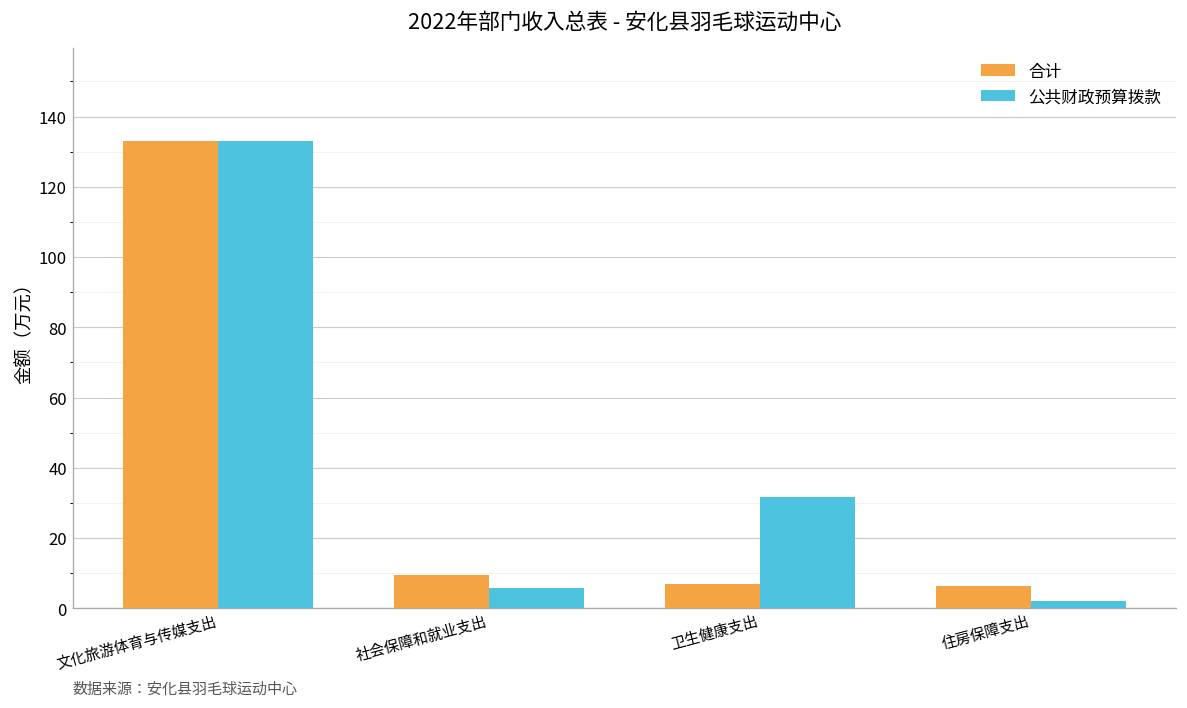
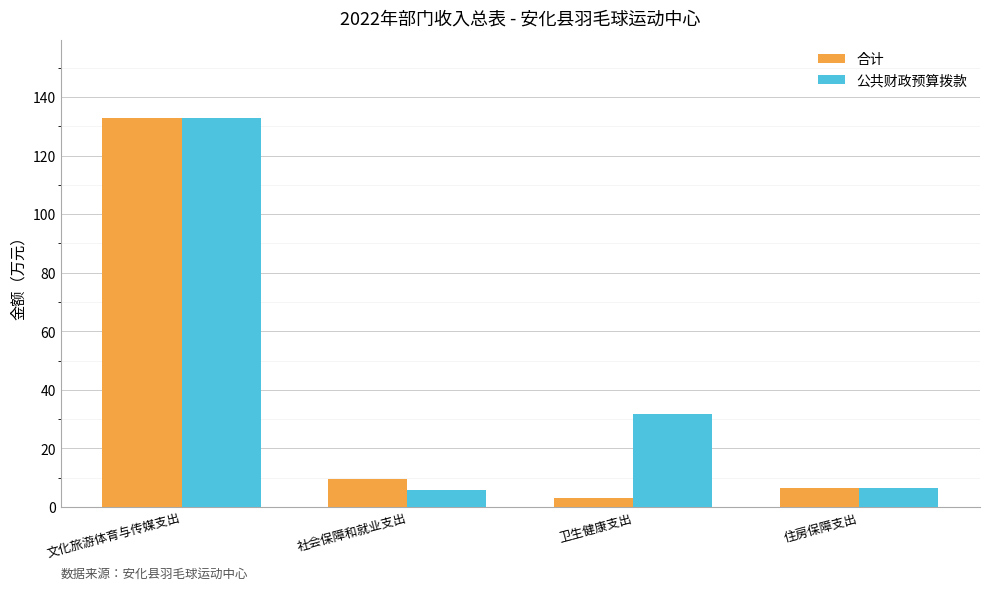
合计, 卫生健康支出: 7 -> 3
公共财政预算拨款, 住房保障支出: 2 -> 6
